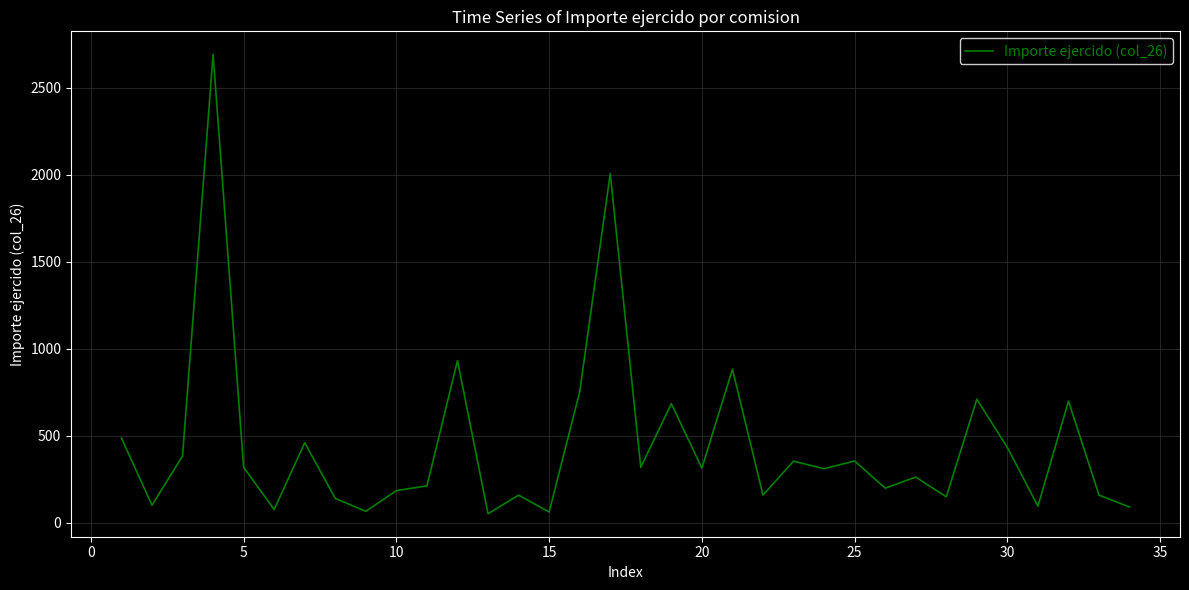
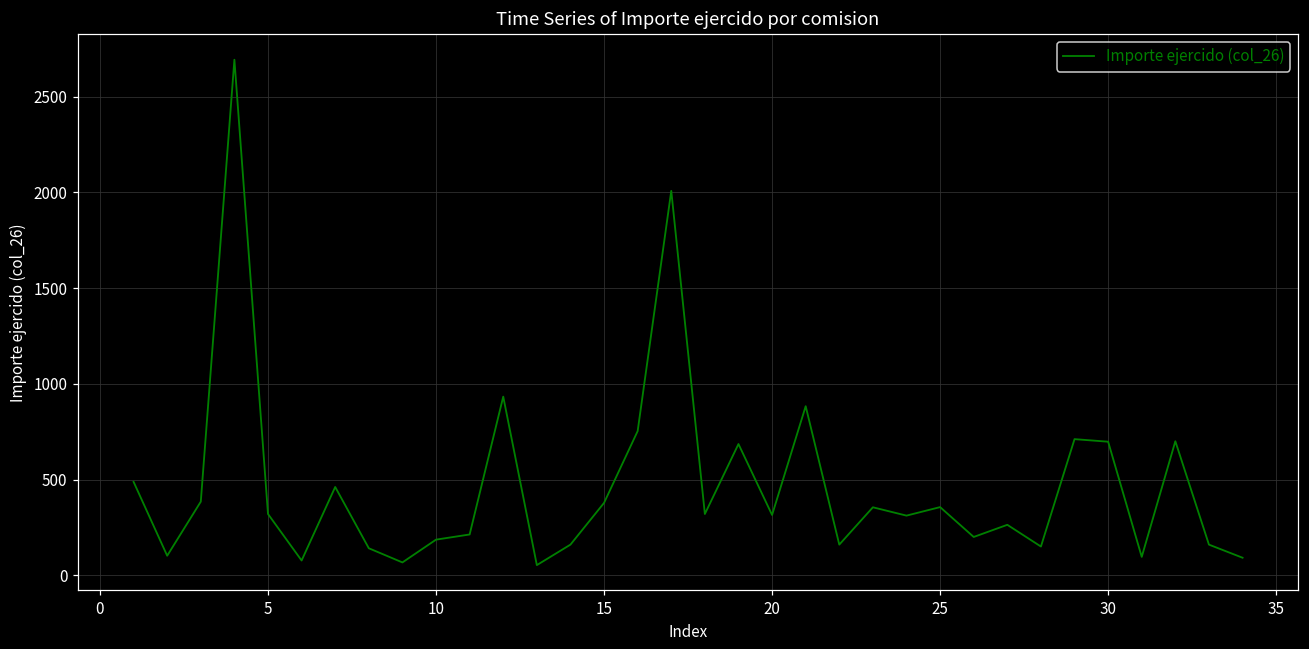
15: 60 -> 380
30: 430 -> 700
